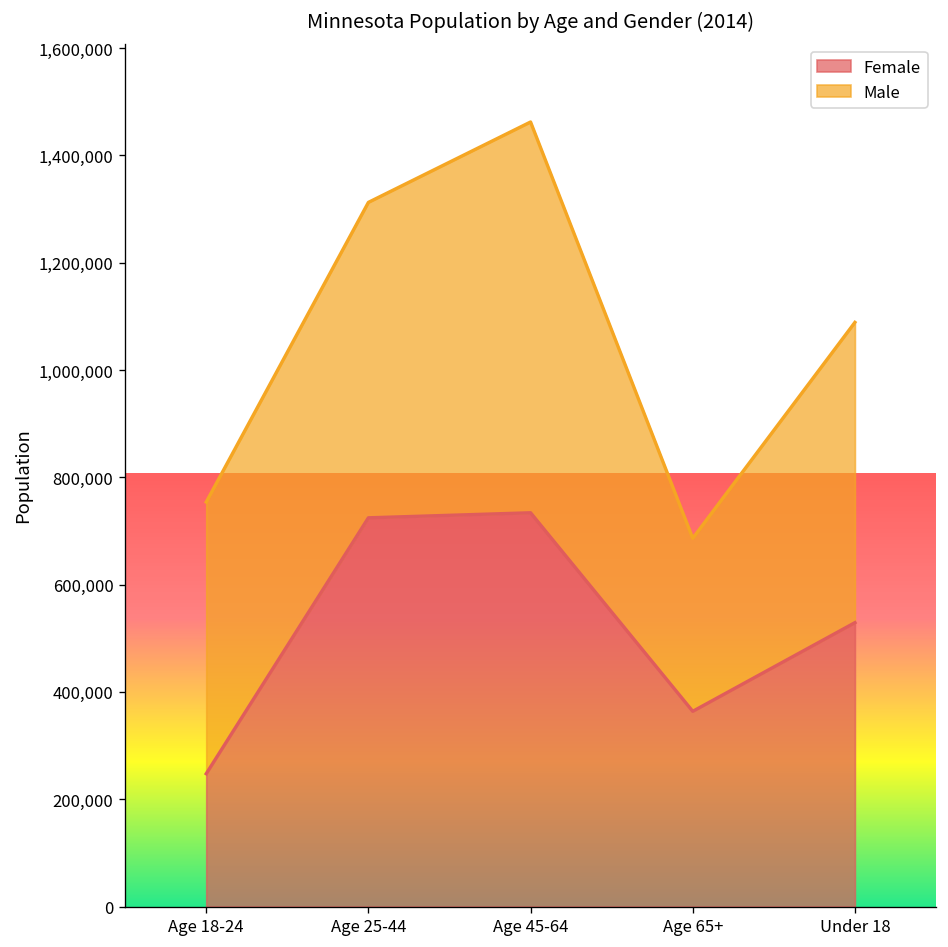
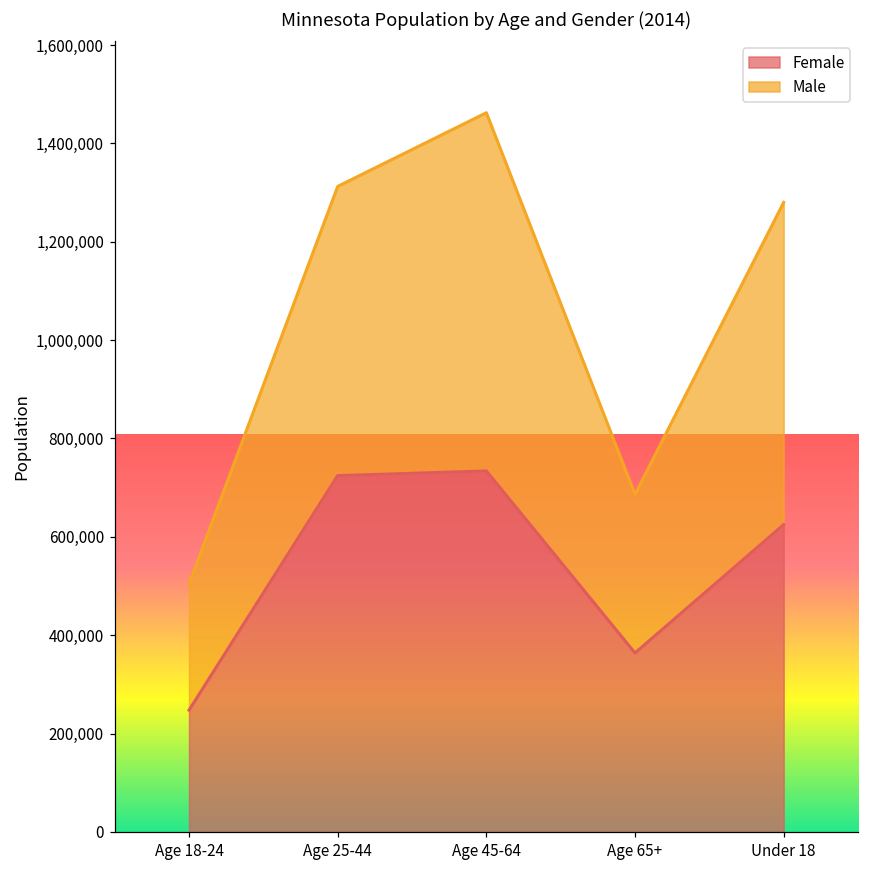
Male, Age 18-24: 510,000 -> 260,000
Female, Under 18: 530,000 -> 620,000
Male, Under 18: 560,000 -> 660,000
